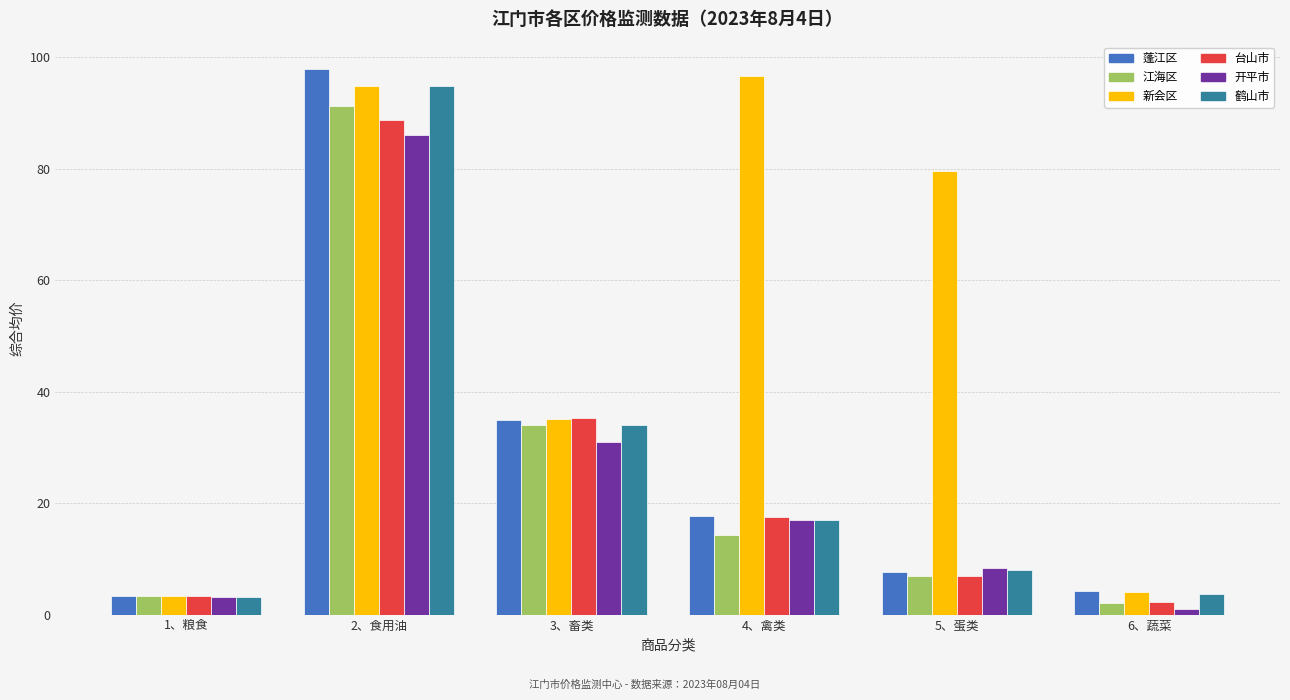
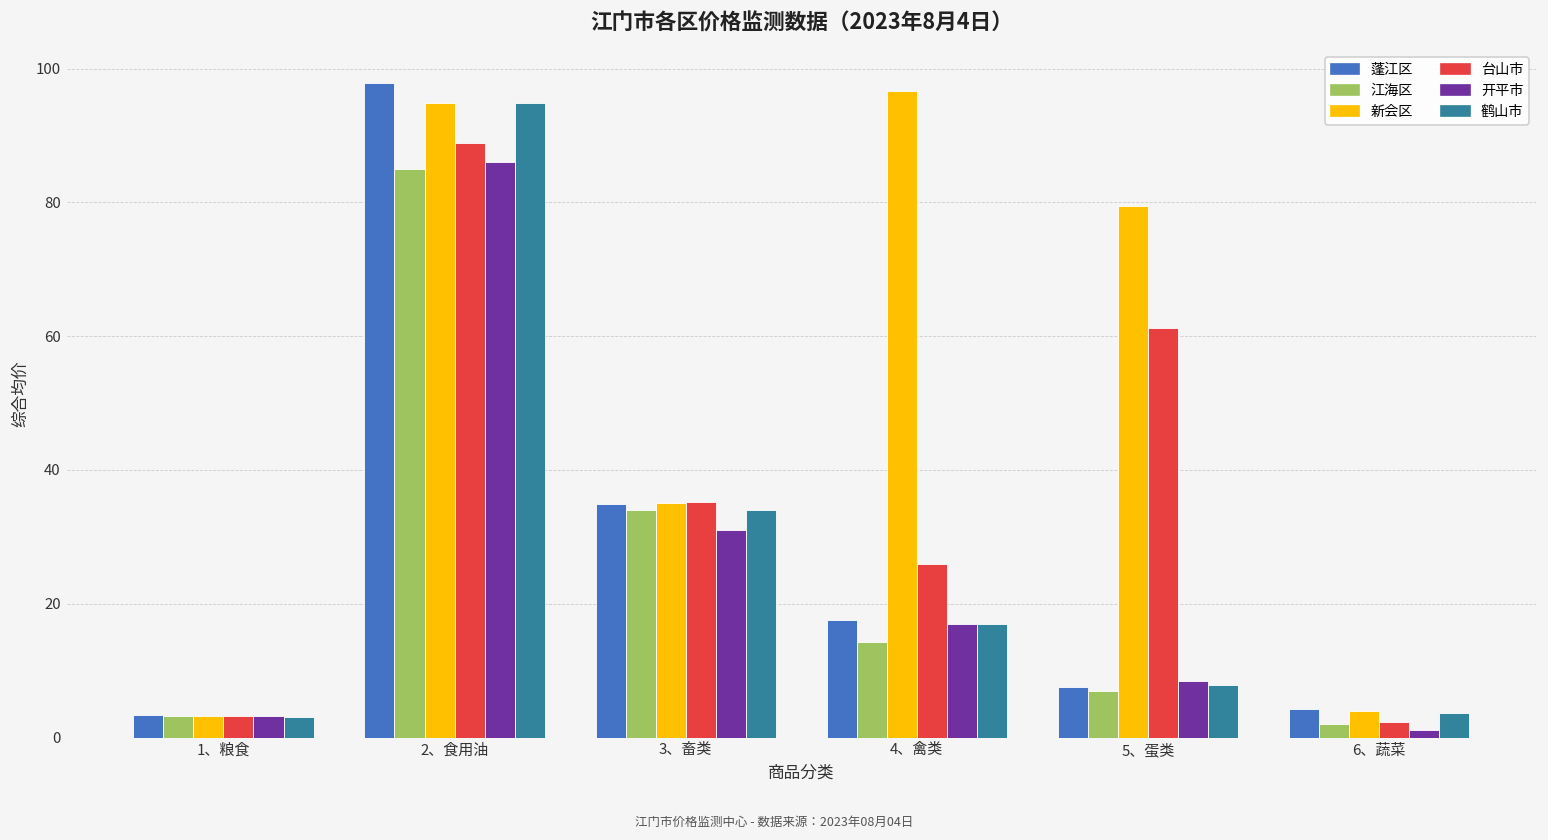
江海区, 2、食用油: 91 -> 85
台山市, 4、禽类: 18 -> 26
台山市, 5、蛋类: 7 -> 61
